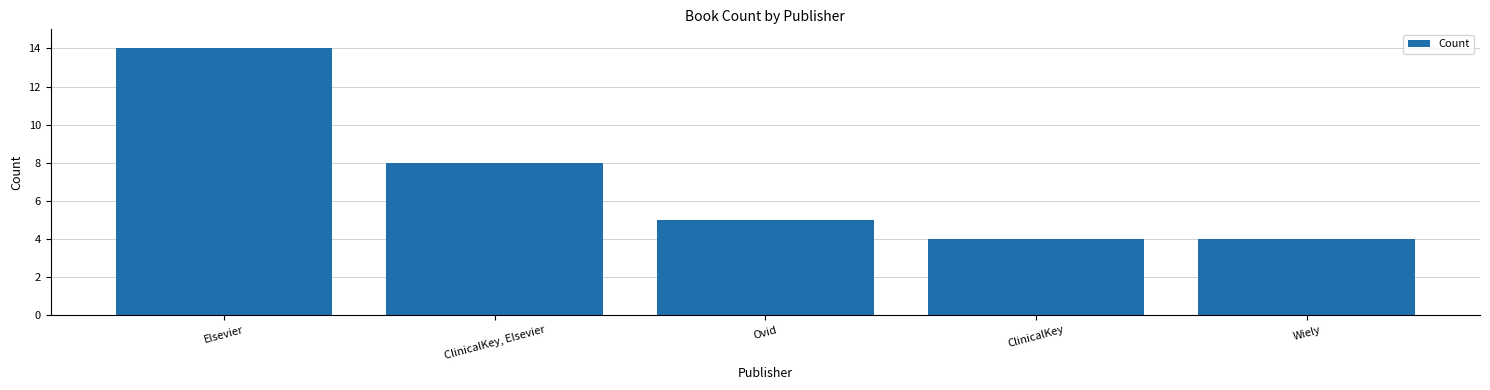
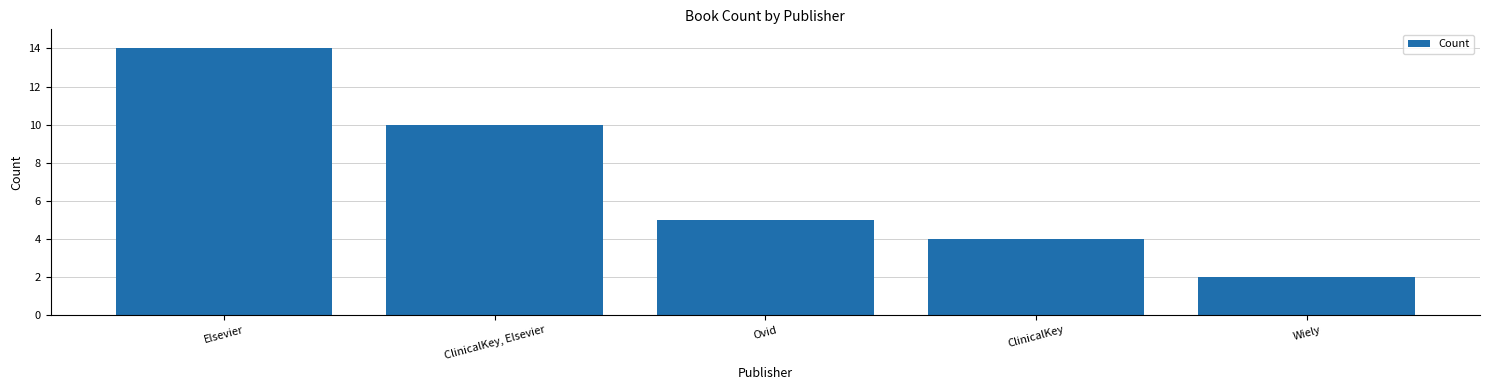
ClinicalKey, Elsevier: 8 -> 10
Wiely: 4 -> 2
